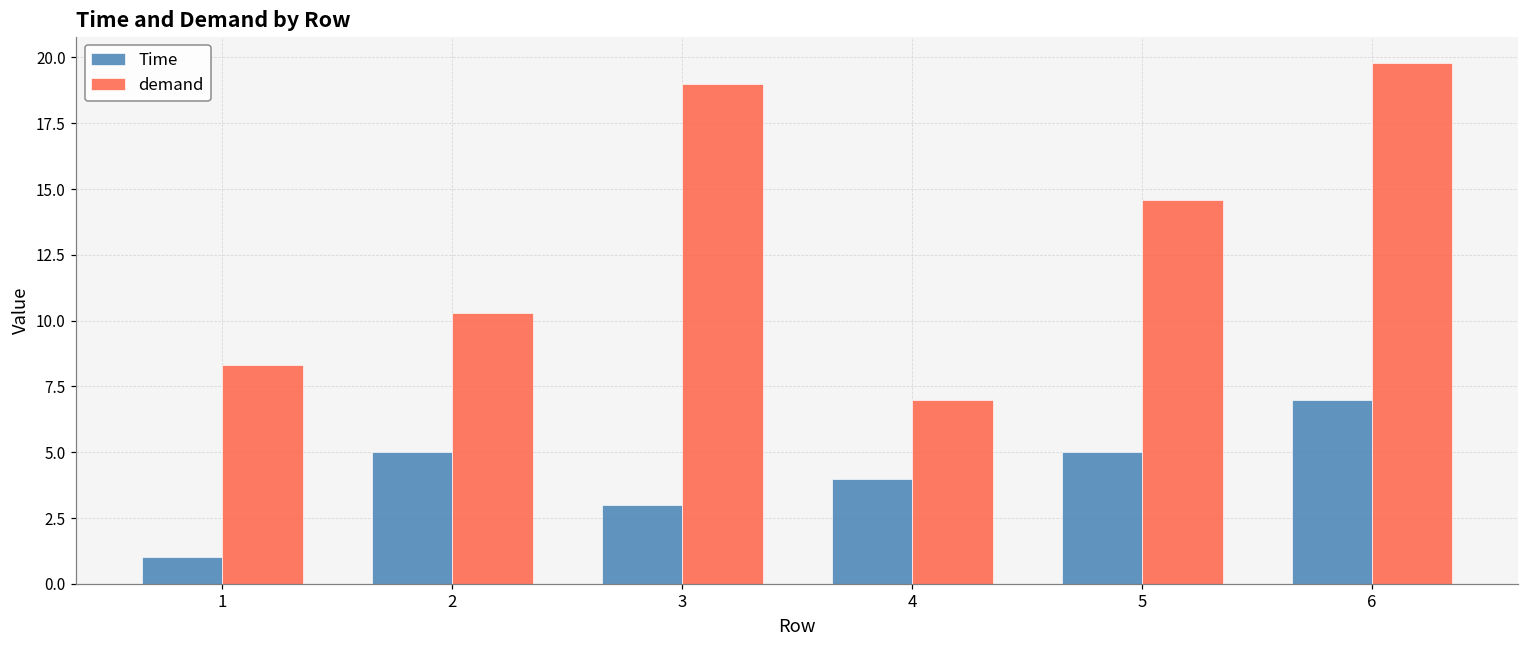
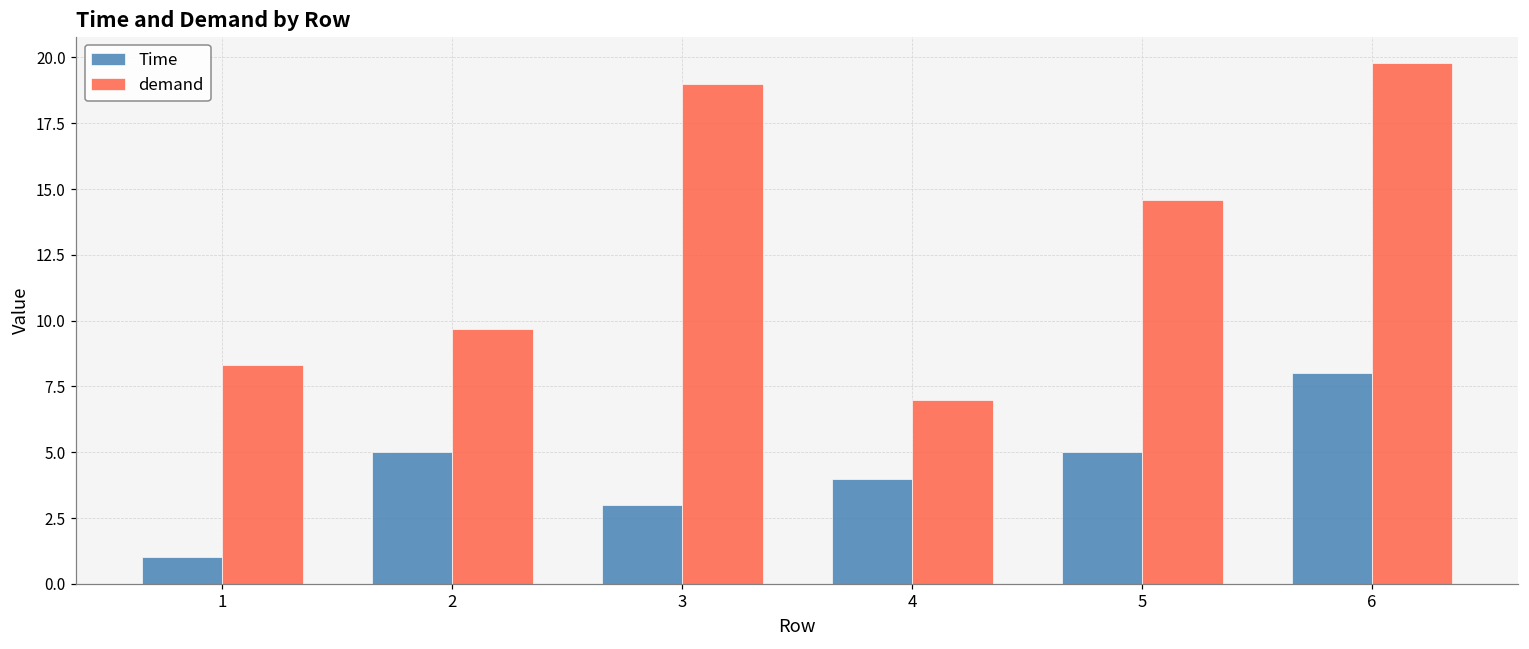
demand, 2: 10.3 -> 9.7
Time, 6: 7 -> 8
